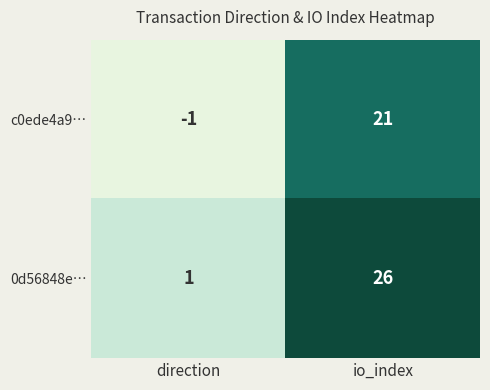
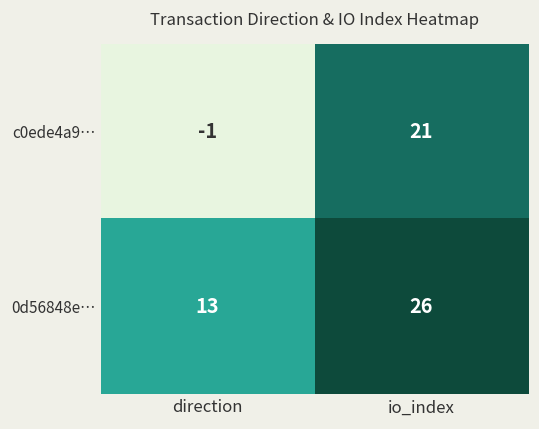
0d56848e…, direction: 1 -> 13
